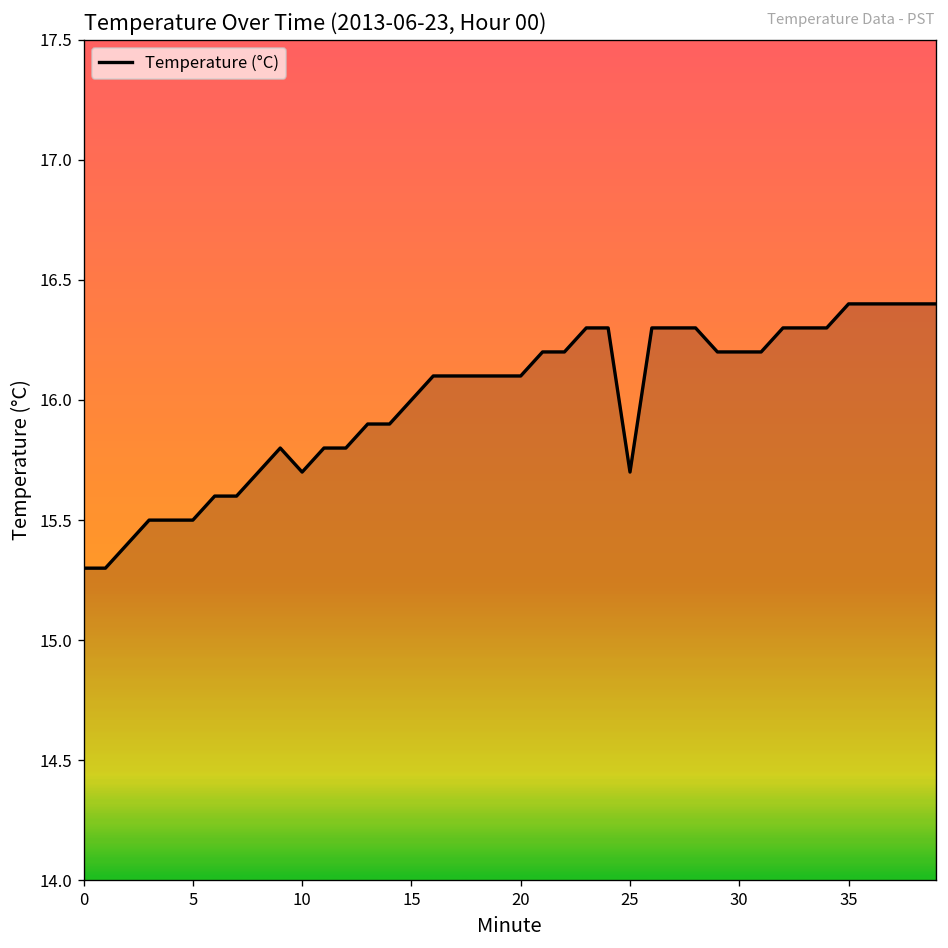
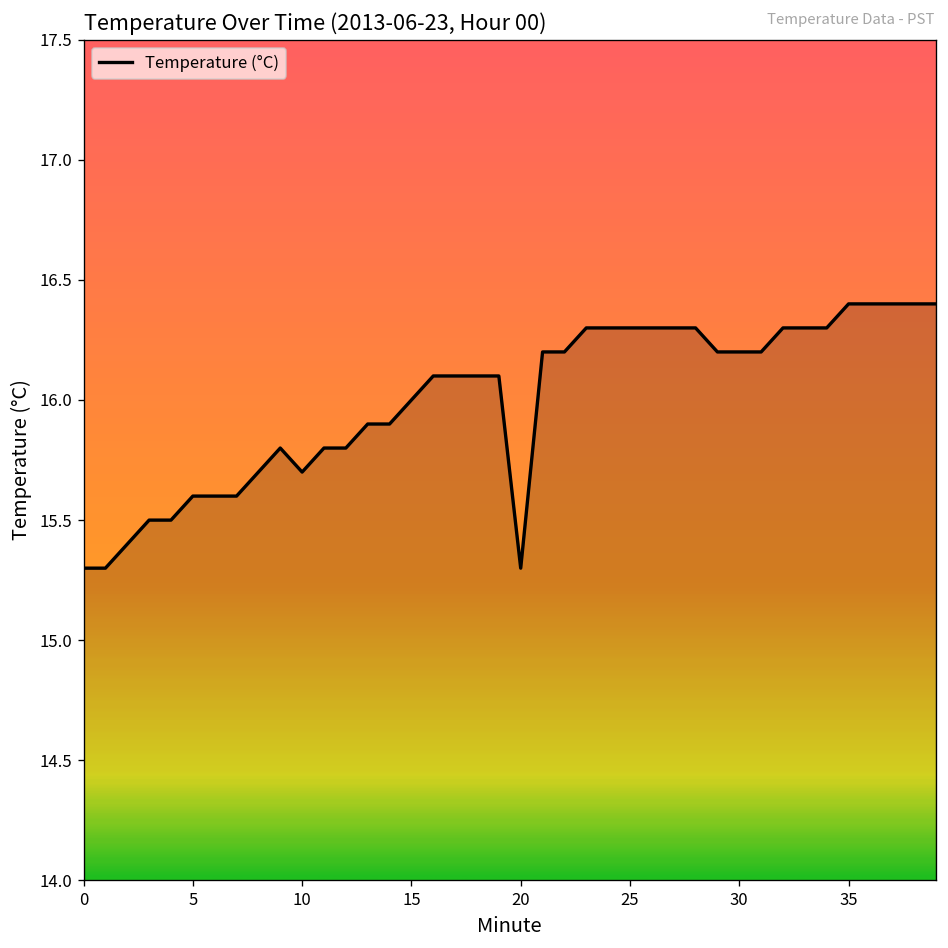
5: 15.5 -> 15.6
20: 16.1 -> 15.3
25: 15.7 -> 16.3
